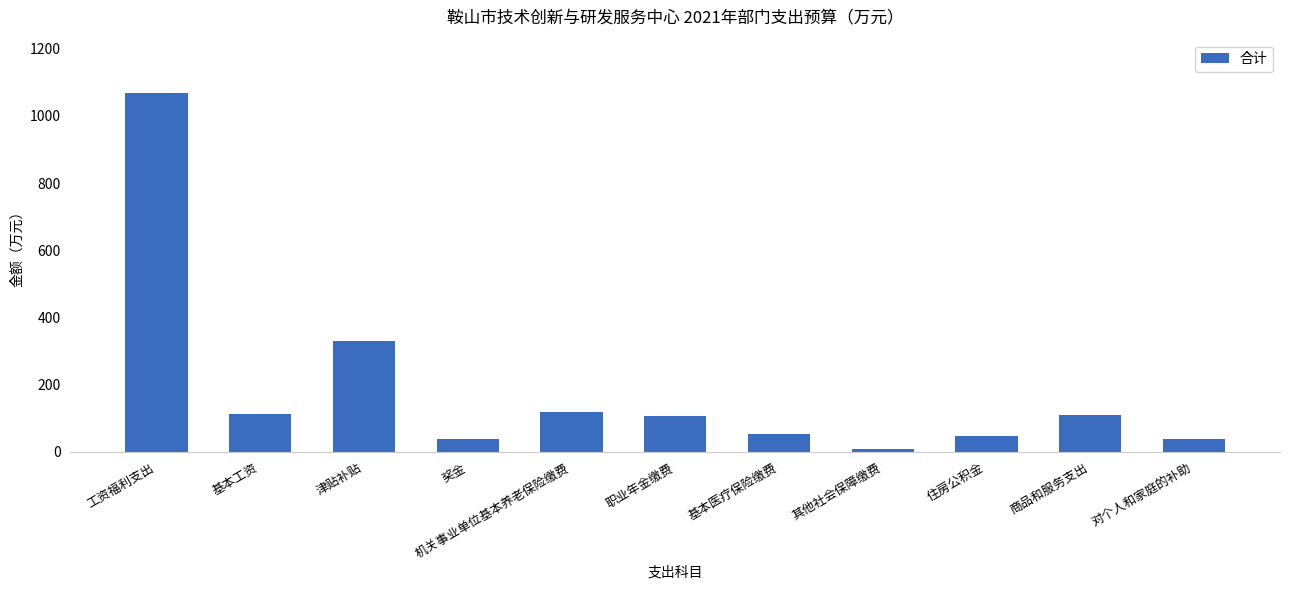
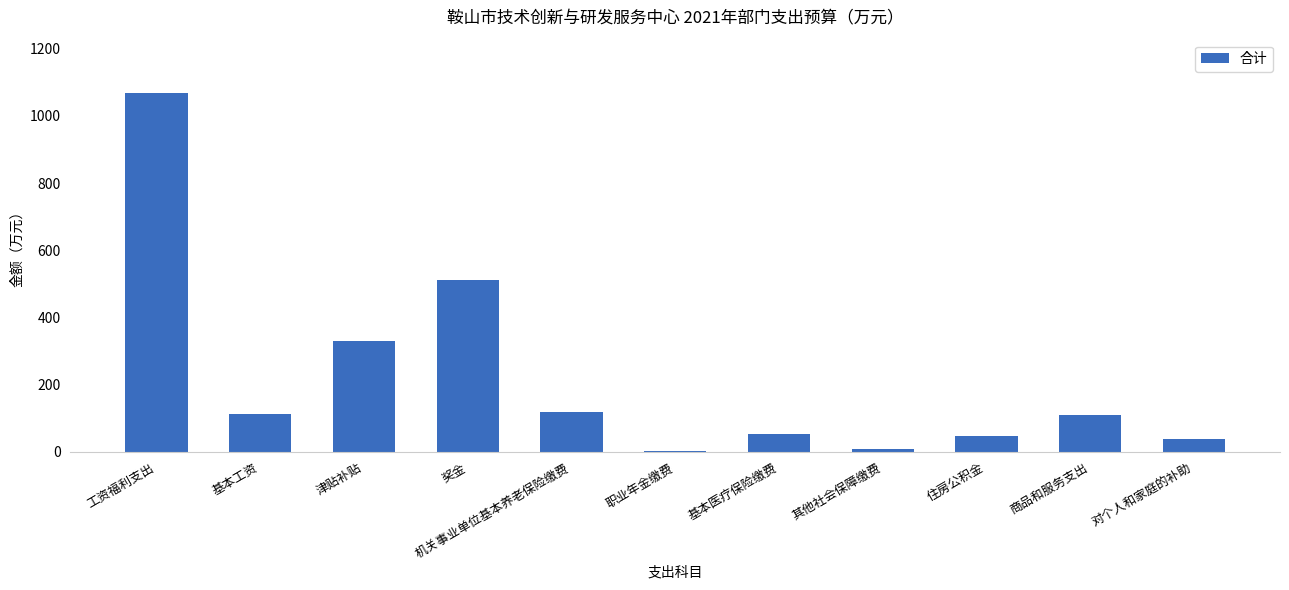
奖金: 40 -> 510
职业年金缴费: 110 -> 0
